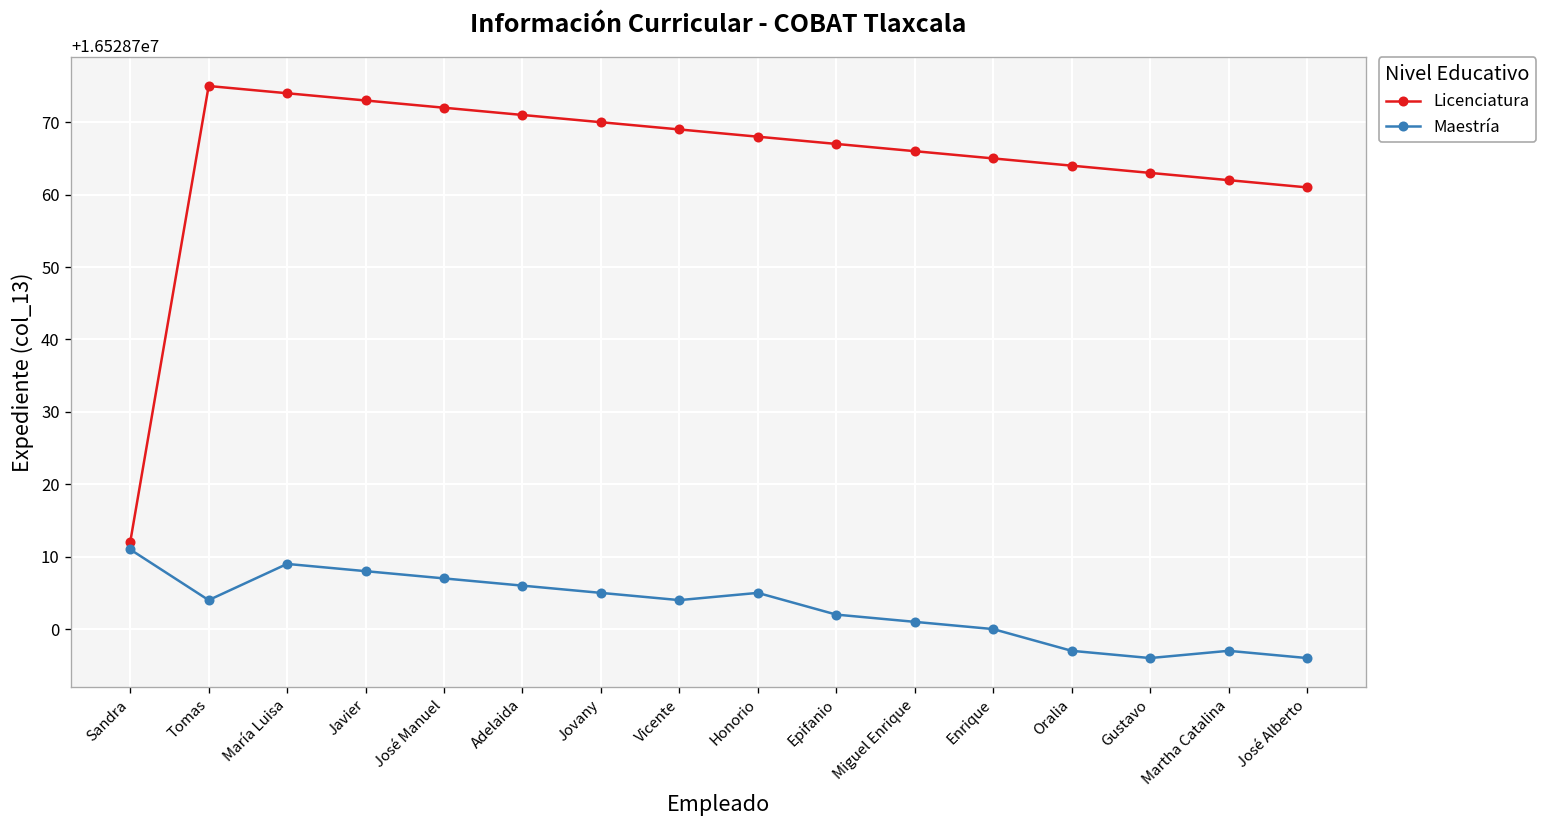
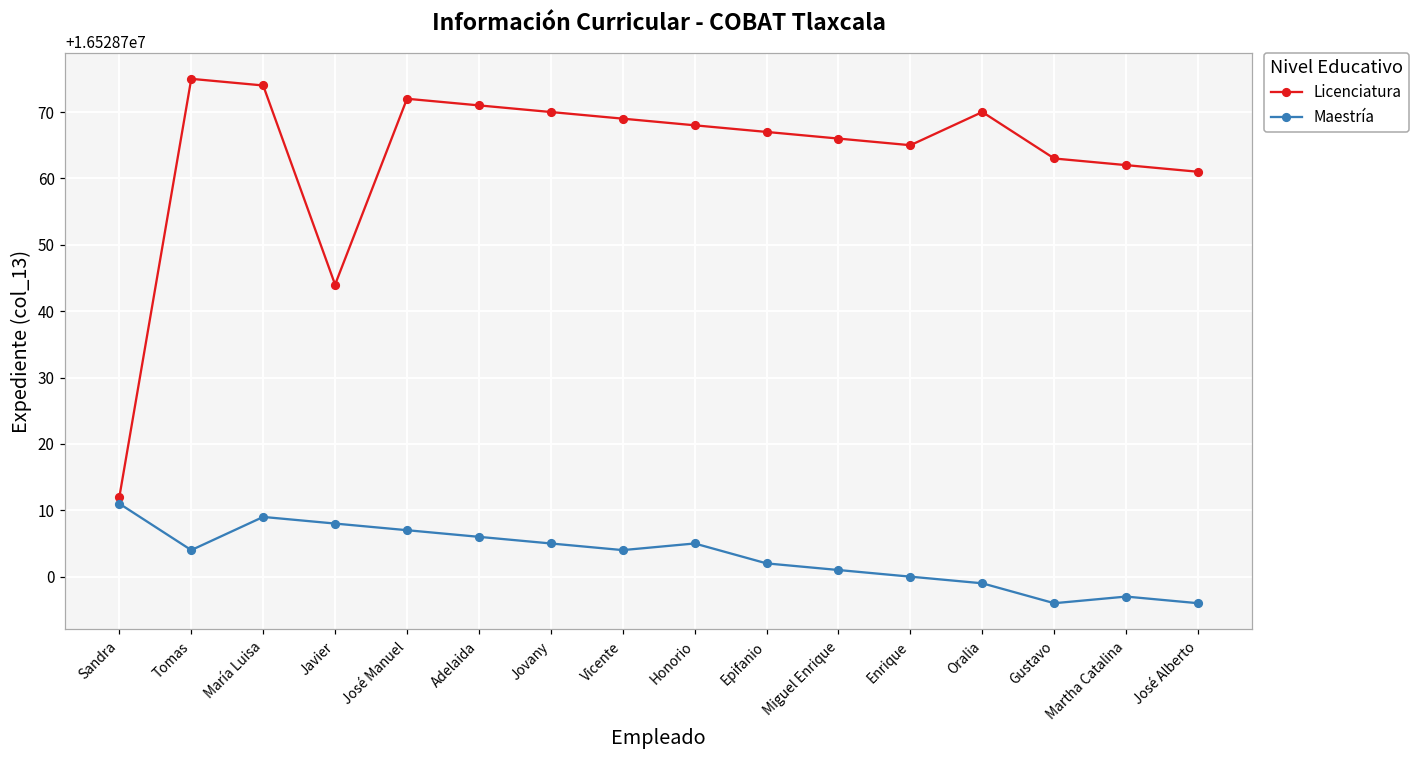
Licenciatura, Javier: 16528773 -> 16528744
Licenciatura, Oralia: 16528764 -> 16528770
Maestría, Oralia: 16528697 -> 16528699
